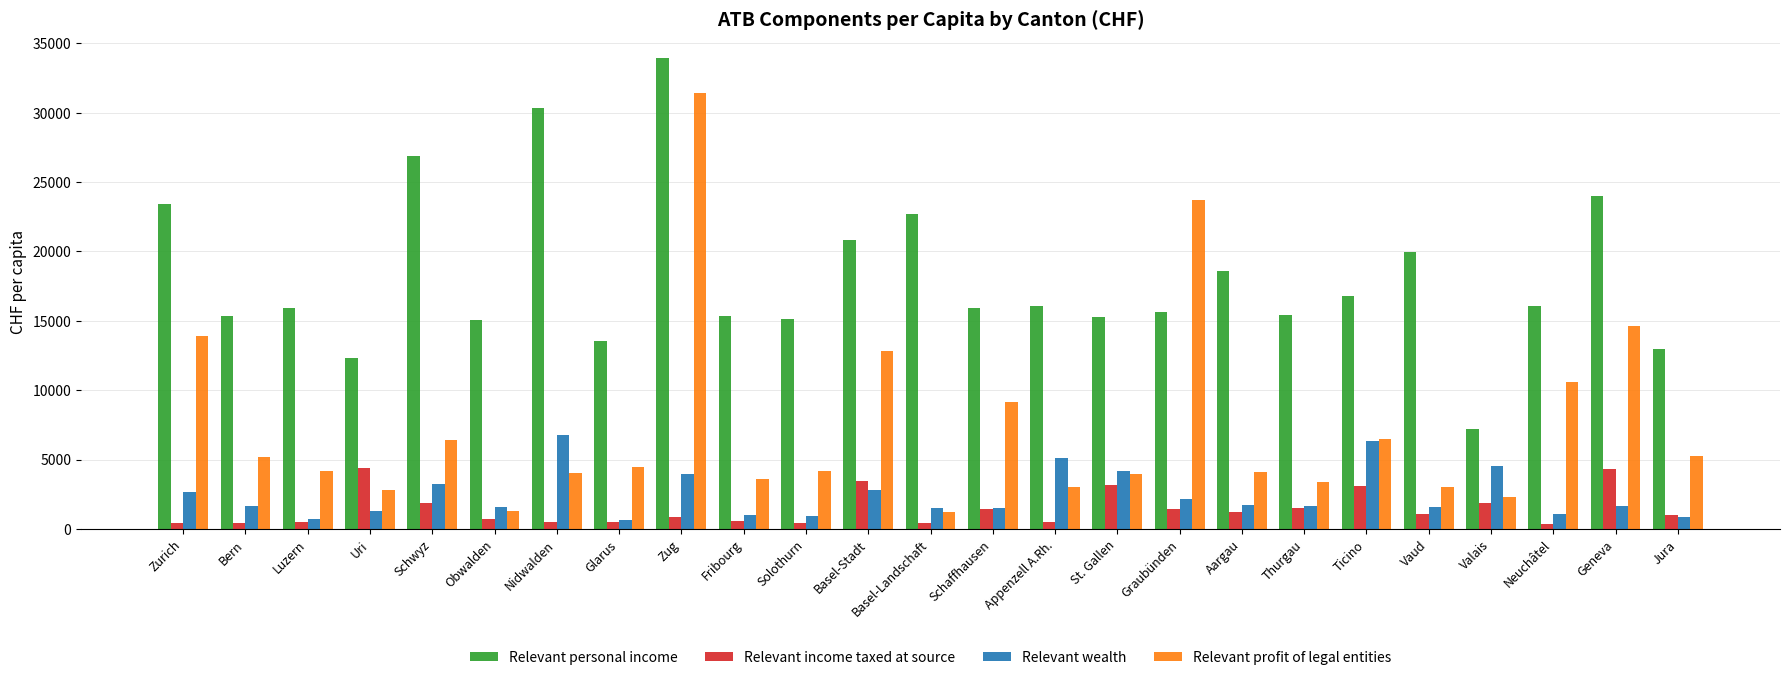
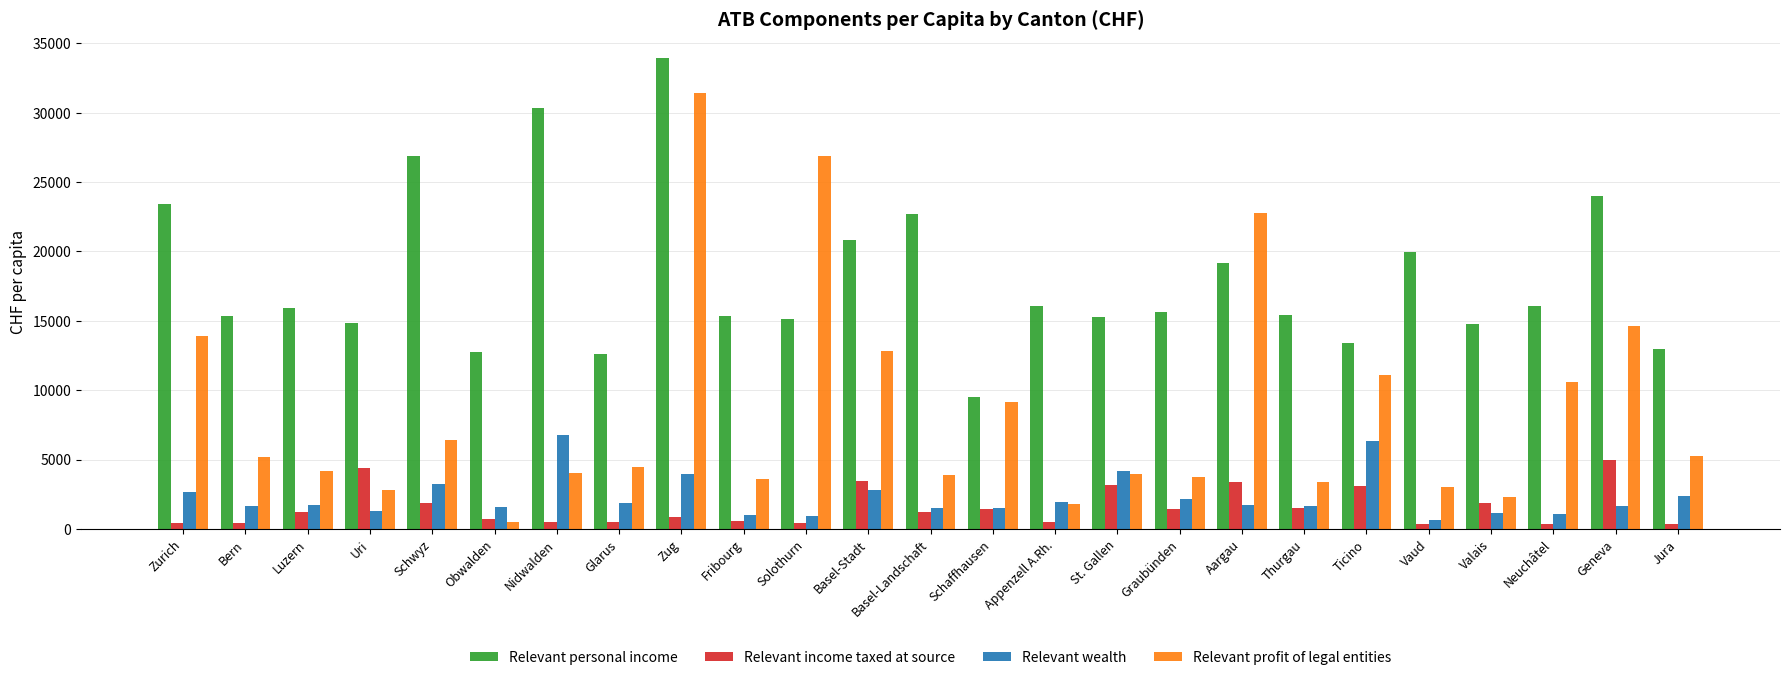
Relevant income taxed at source, Luzern: 500 -> 1200
Relevant wealth, Luzern: 700 -> 1800
Relevant personal income, Uri: 12300 -> 14800
Relevant personal income, Obwalden: 15000 -> 12800
Relevant profit of legal entities, Obwalden: 1300 -> 500
Relevant personal income, Glarus: 13600 -> 12600
Relevant wealth, Glarus: 600 -> 1800
Relevant profit of legal entities, Solothurn: 4200 -> 26900
Relevant income taxed at source, Basel-Landschaft: 500 -> 1200
Relevant profit of legal entities, Basel-Landschaft: 1200 -> 3900
Relevant personal income, Schaffhausen: 15900 -> 9500
Relevant wealth, Appenzell A.Rh.: 5100 -> 2000
Relevant profit of legal entities, Appenzell A.Rh.: 3100 -> 1800
Relevant profit of legal entities, Graubünden: 23700 -> 3700
Relevant personal income, Aargau: 18600 -> 19100
Relevant income taxed at source, Aargau: 1200 -> 3400
Relevant profit of legal entities, Aargau: 4100 -> 22800
Relevant personal income, Ticino: 16800 -> 13400
Relevant profit of legal entities, Ticino: 6500 -> 11100
Relevant income taxed at source, Vaud: 1100 -> 300
Relevant wealth, Vaud: 1600 -> 600
Relevant personal income, Valais: 7200 -> 14800
Relevant wealth, Valais: 4600 -> 1200
Relevant income taxed at source, Geneva: 4300 -> 5000
Relevant income taxed at source, Jura: 1000 -> 300
Relevant wealth, Jura: 900 -> 2400
